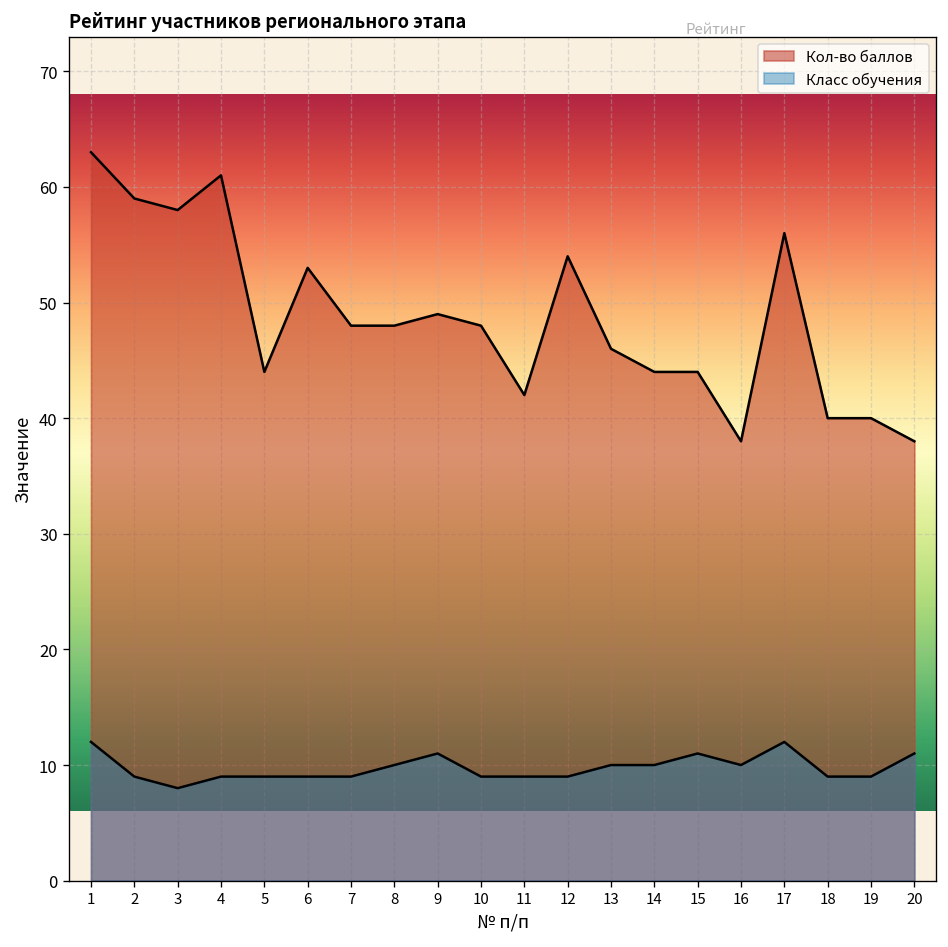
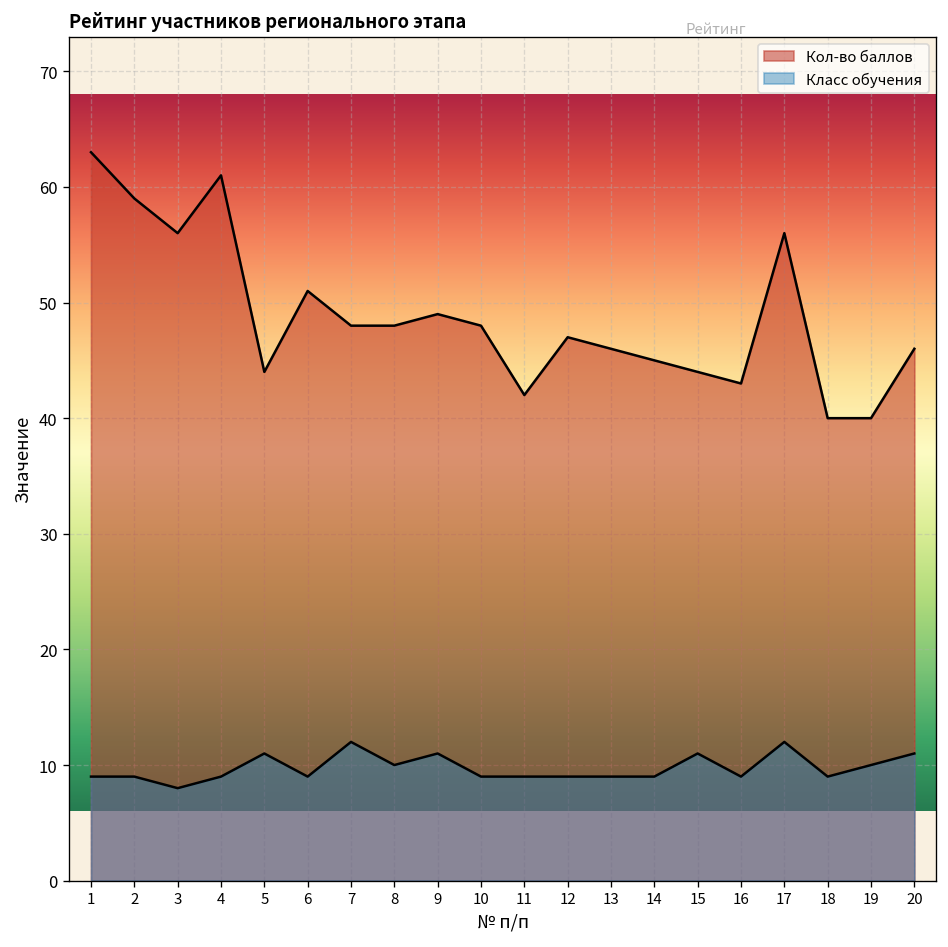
Класс обучения, 1: 12 -> 9
Кол-во баллов, 3: 58 -> 56
Класс обучения, 5: 9 -> 11
Кол-во баллов, 6: 53 -> 51
Класс обучения, 7: 9 -> 12
Кол-во баллов, 12: 54 -> 47
Класс обучения, 13: 10 -> 9
Кол-во баллов, 14: 44 -> 45
Класс обучения, 14: 10 -> 9
Кол-во баллов, 16: 38 -> 43
Класс обучения, 16: 10 -> 9
Класс обучения, 19: 9 -> 10
Кол-во баллов, 20: 38 -> 46
